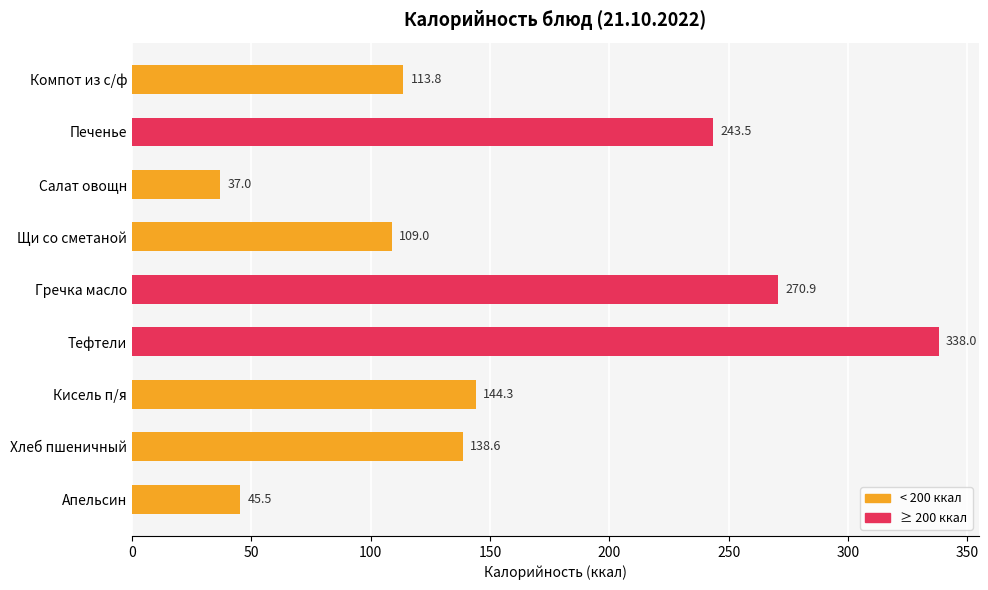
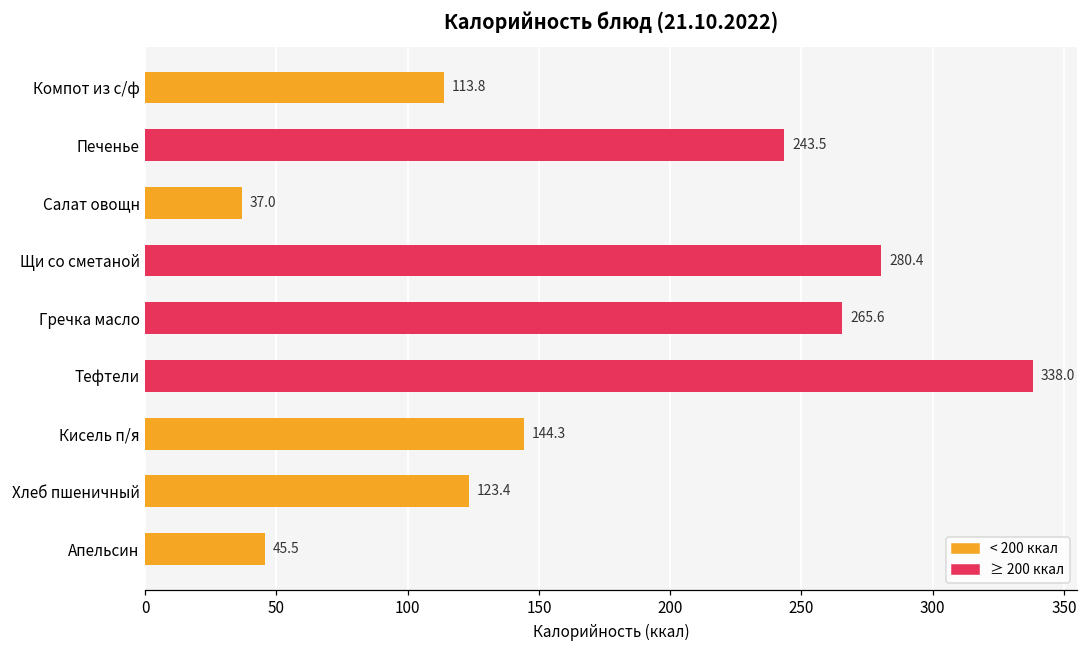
Щи со сметаной: 109.0 -> 280.4
Гречка масло: 270.9 -> 265.6
Хлеб пшеничный: 138.6 -> 123.4
